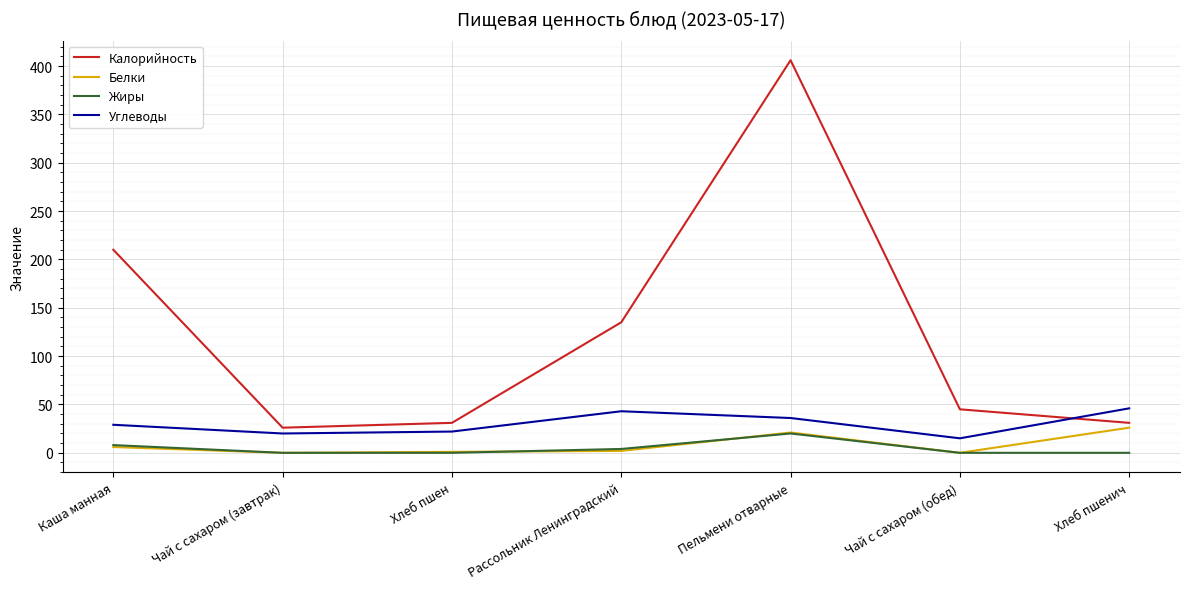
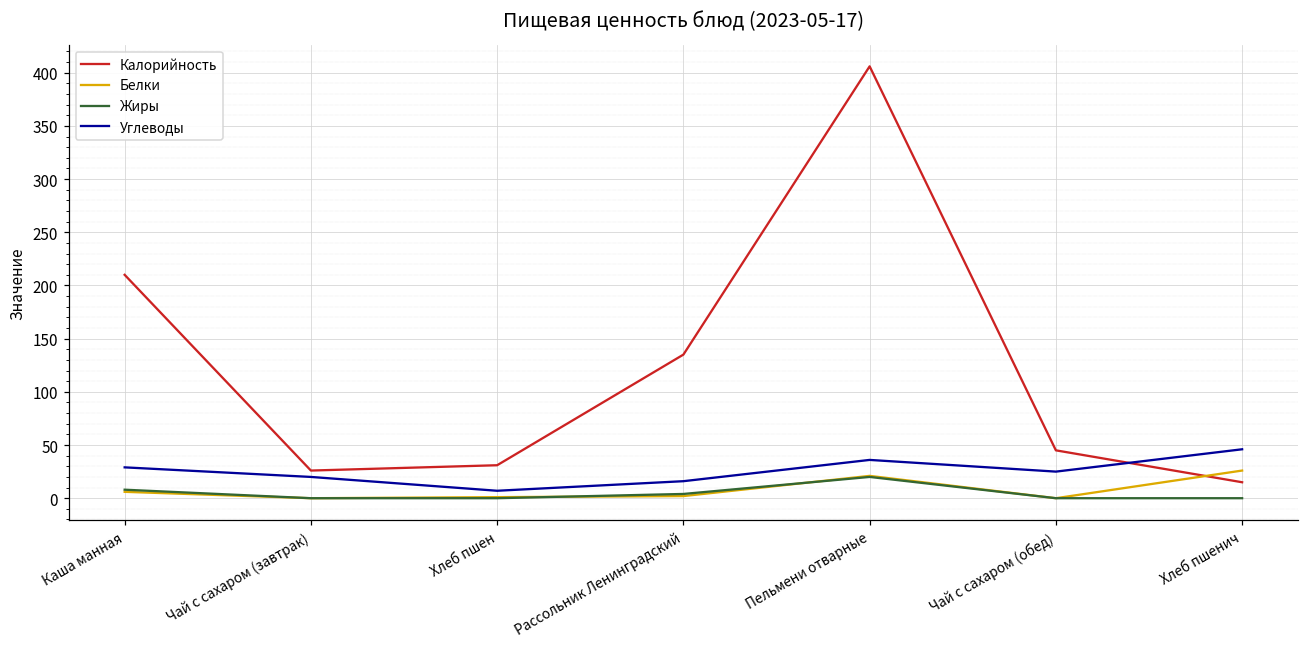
Углеводы, Хлеб пшен: 20 -> 10
Углеводы, Рассольник Ленинградский: 40 -> 20
Углеводы, Чай с сахаром (обед): 20 -> 30
Калорийность, Хлеб пшенич: 30 -> 20
